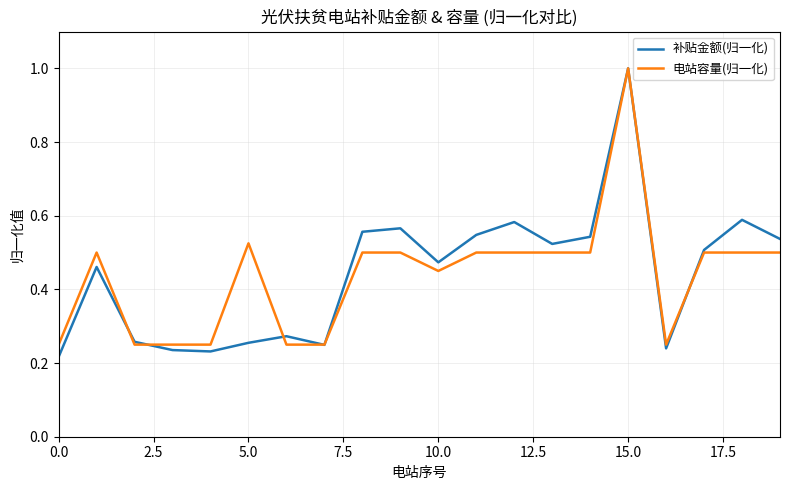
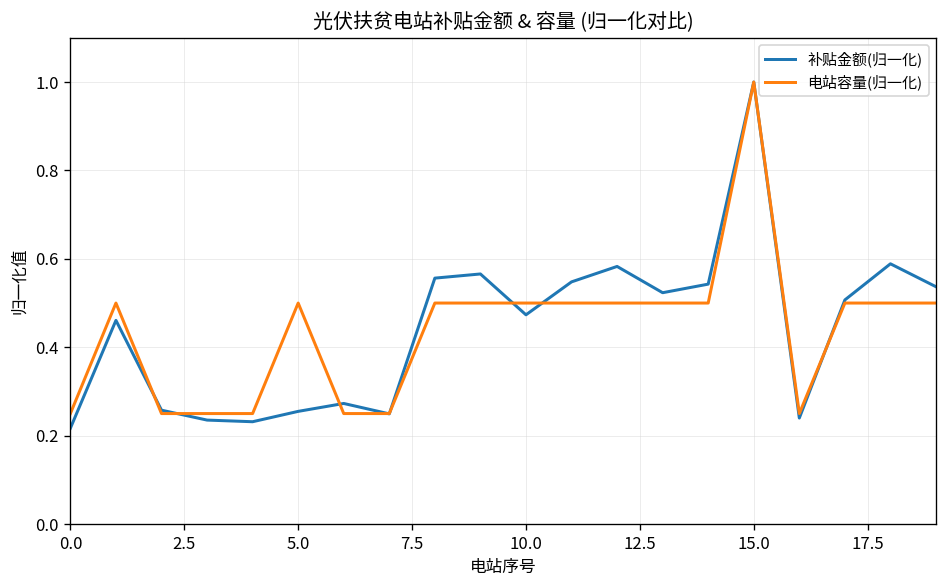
电站容量(归一化), 5.0: 0.53 -> 0.50
电站容量(归一化), 10.0: 0.45 -> 0.50
